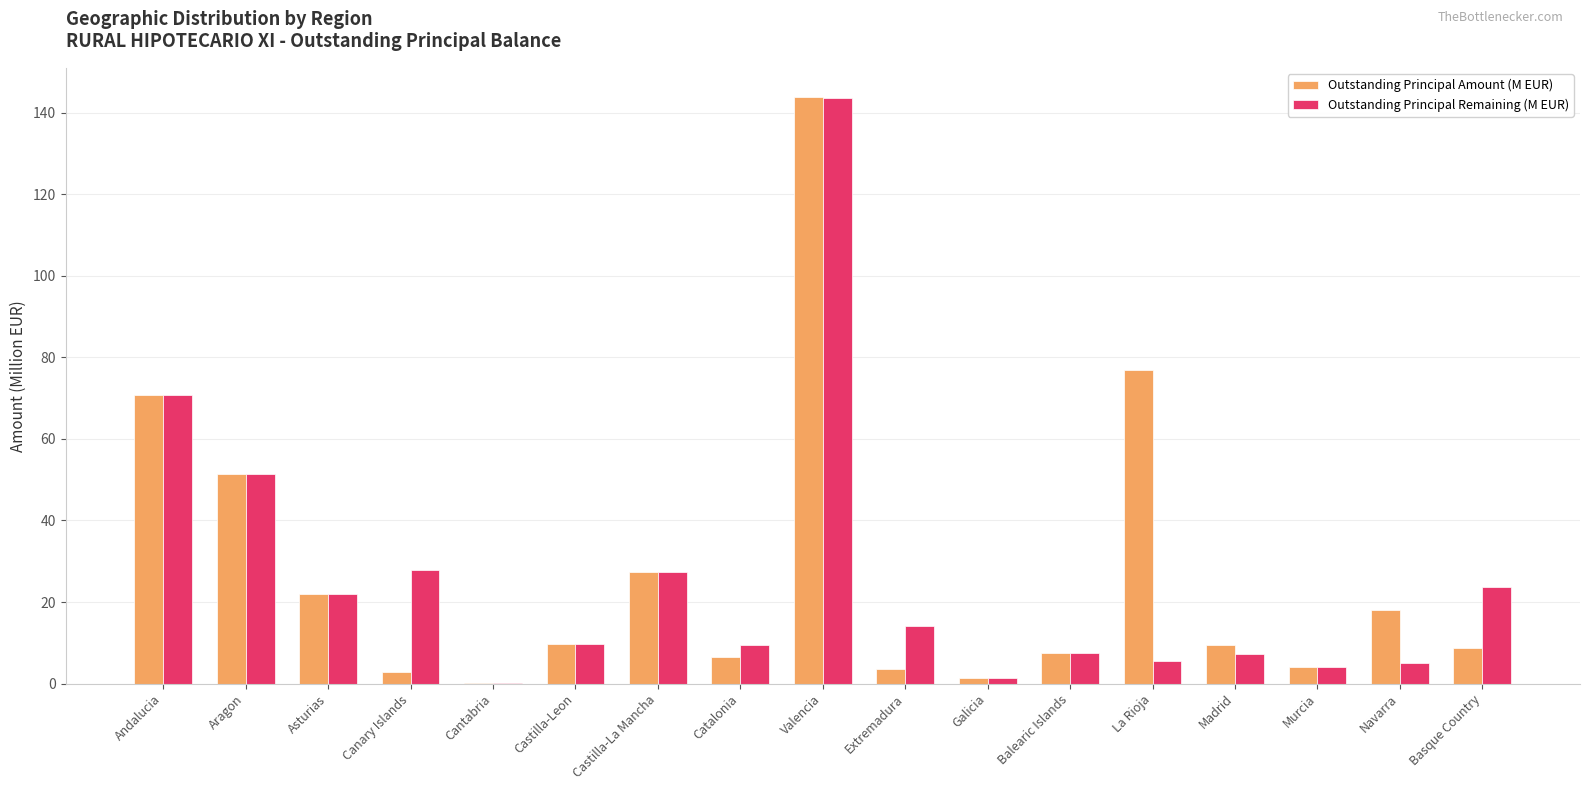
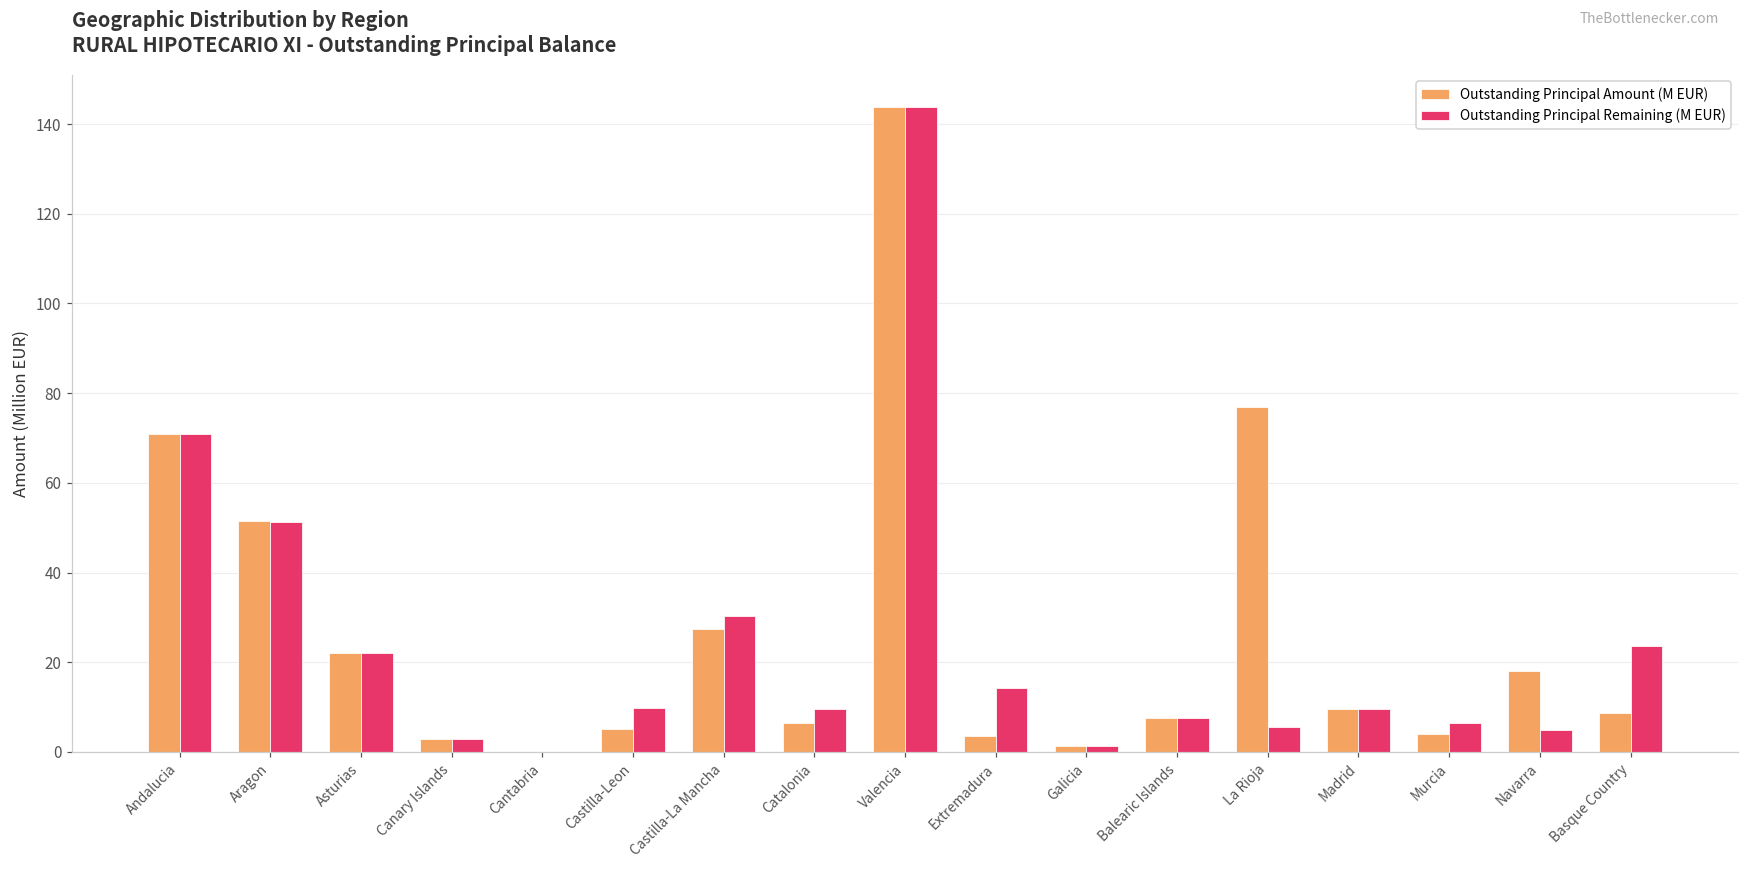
Outstanding Principal Remaining (M EUR), Canary Islands: 28 -> 3
Outstanding Principal Amount (M EUR), Castilla-Leon: 10 -> 5
Outstanding Principal Remaining (M EUR), Castilla-La Mancha: 27 -> 30
Outstanding Principal Remaining (M EUR), Madrid: 7 -> 9
Outstanding Principal Remaining (M EUR), Murcia: 4 -> 7
